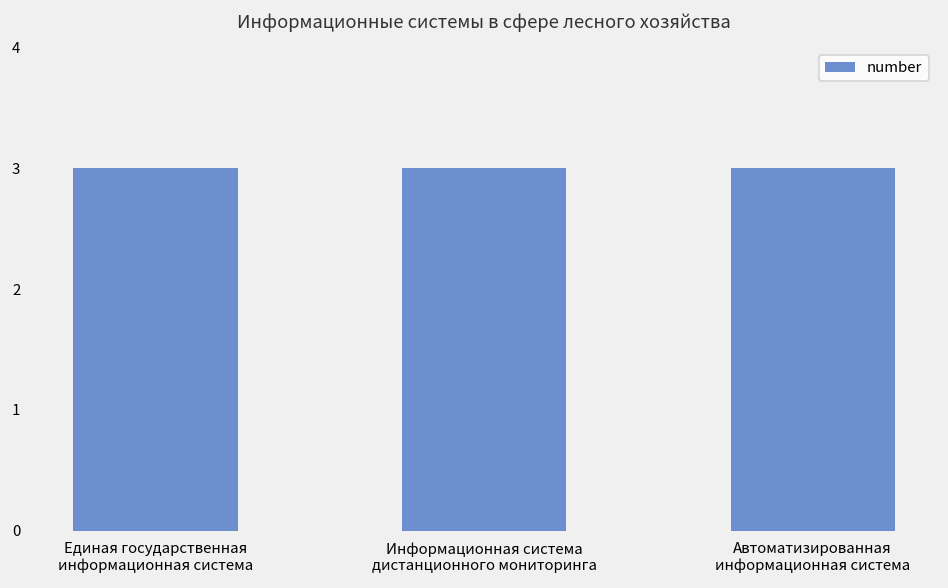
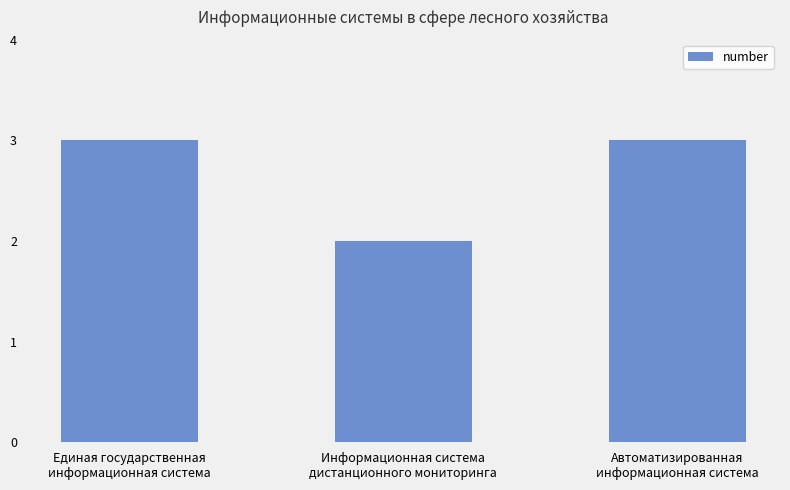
Информационная система дистанционного мониторинга: 3 -> 2
